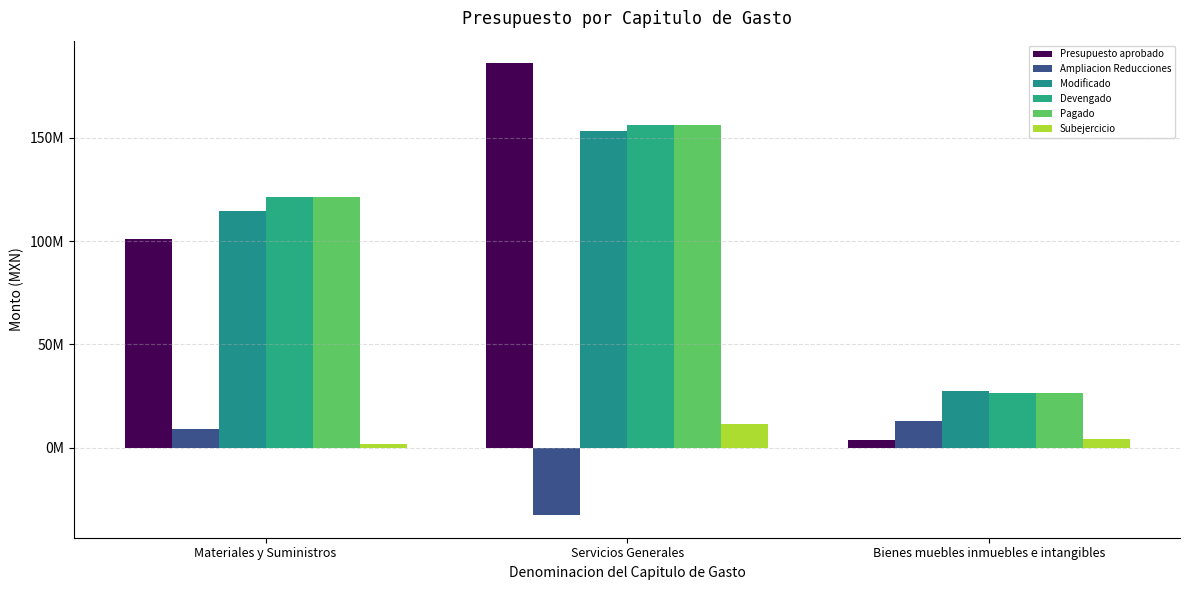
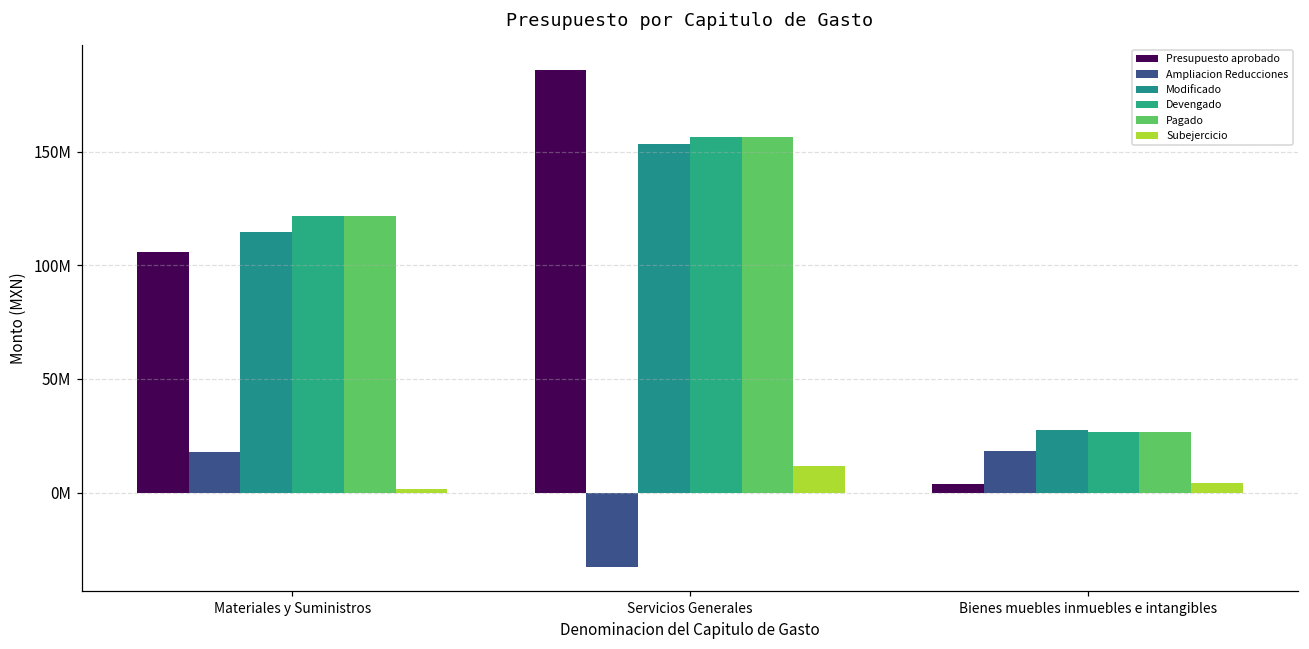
Presupuesto aprobado, Materiales y Suministros: 101000000 -> 106000000
Ampliacion Reducciones, Materiales y Suministros: 9000000 -> 18000000
Ampliacion Reducciones, Bienes muebles inmuebles e intangibles: 13000000 -> 18000000
